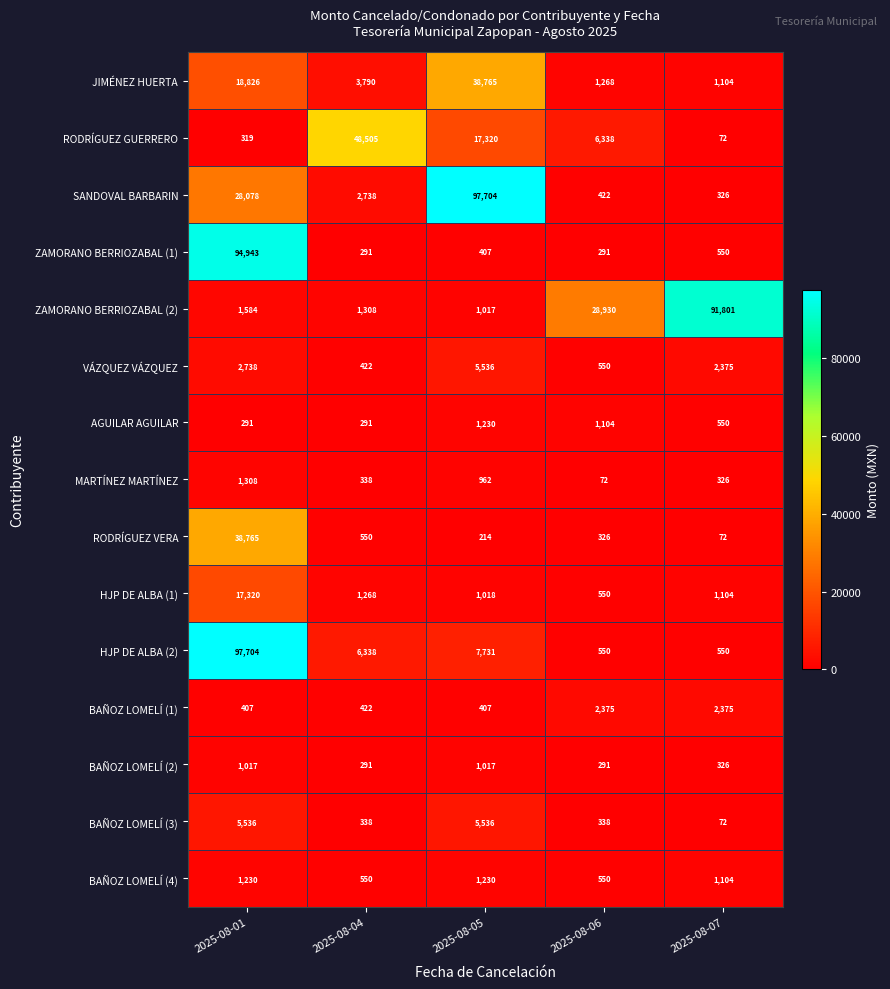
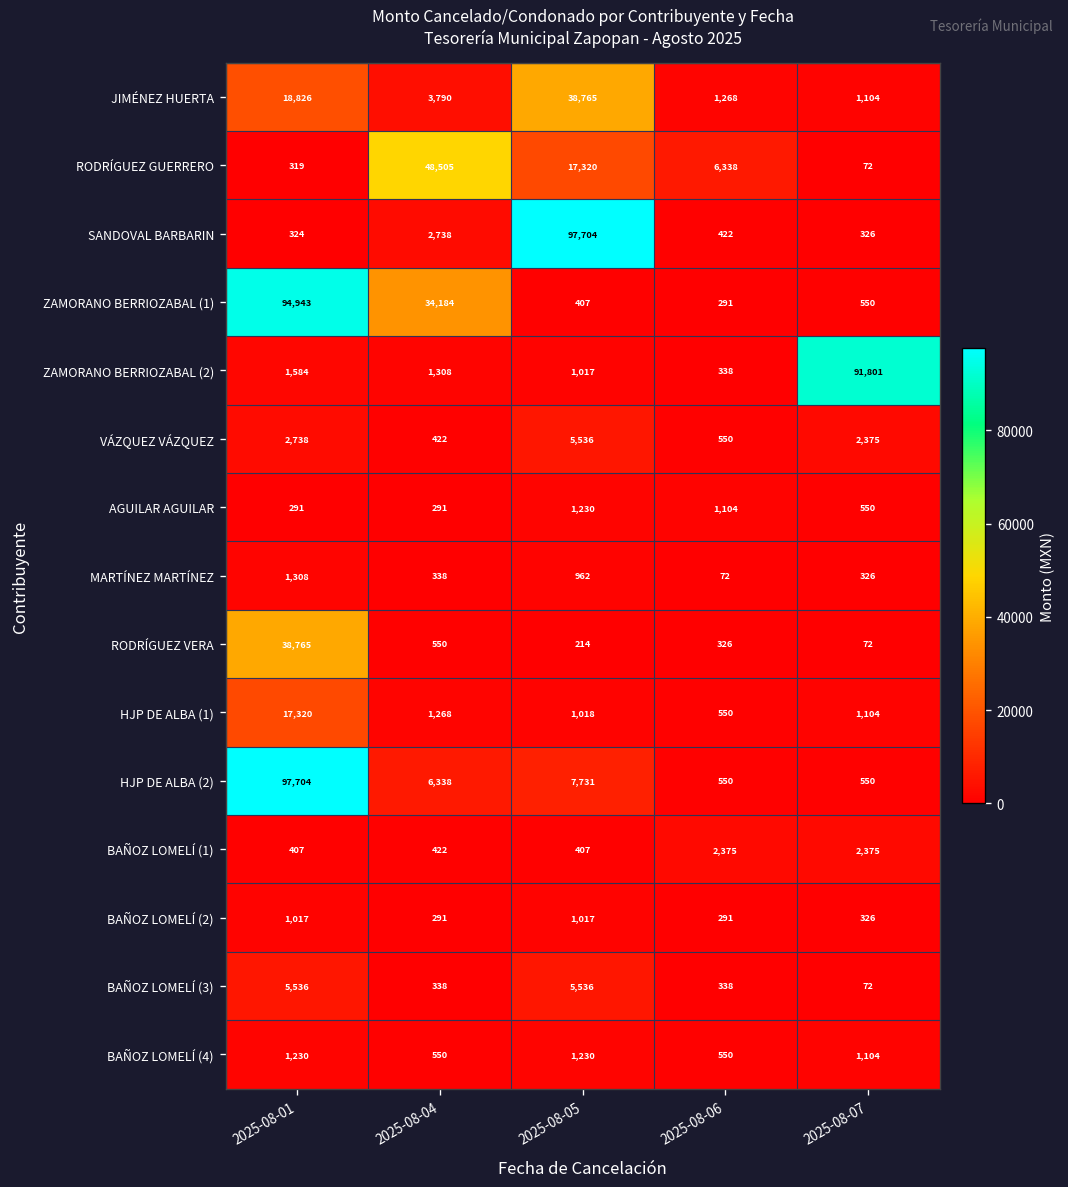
SANDOVAL BARBARIN, 2025-08-01: 28,078 -> 324
ZAMORANO BERRIOZABAL (1), 2025-08-04: 291 -> 34,184
ZAMORANO BERRIOZABAL (2), 2025-08-06: 28,930 -> 338
